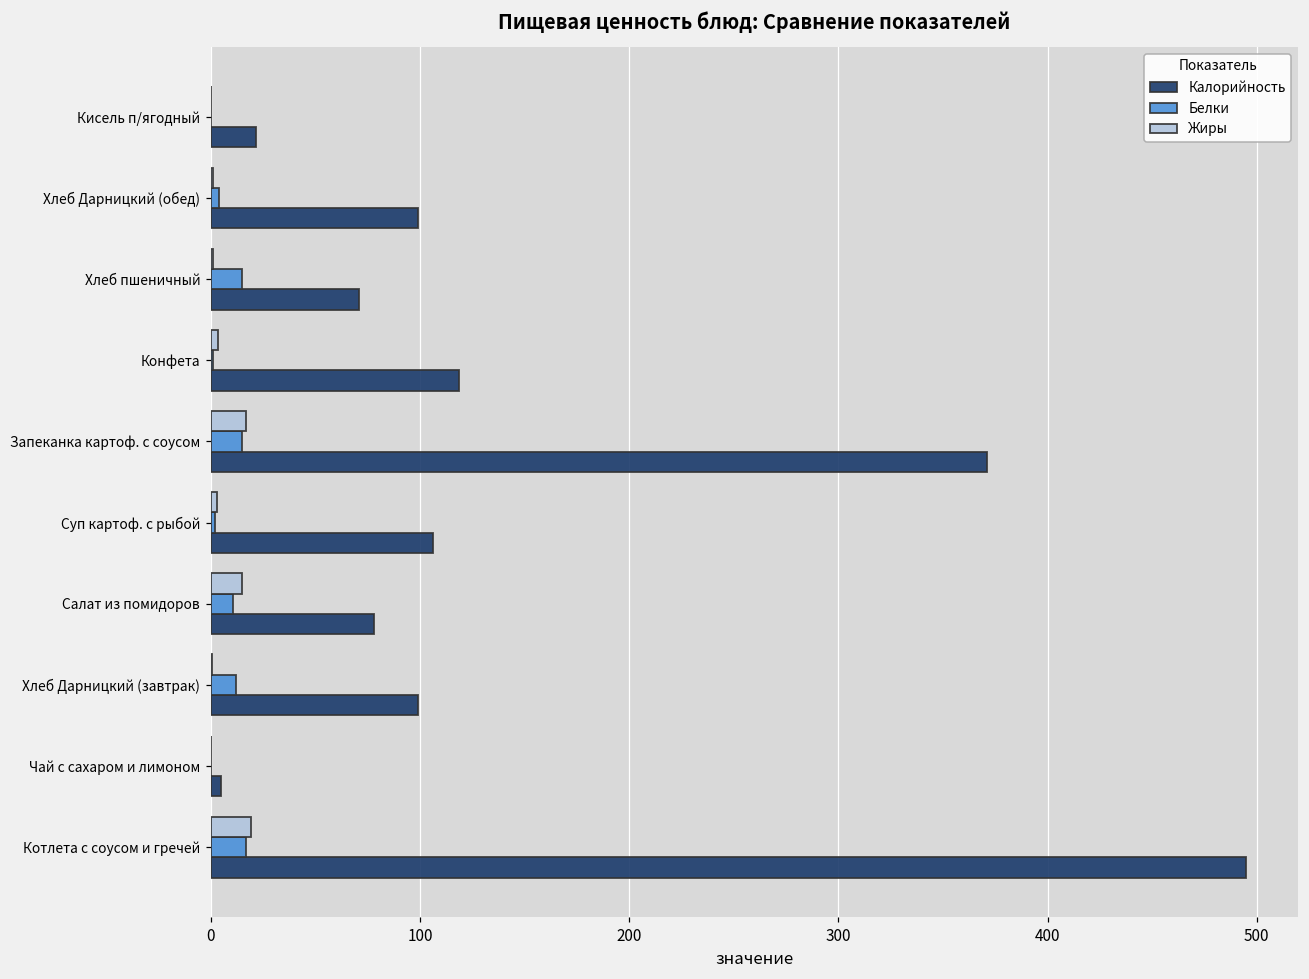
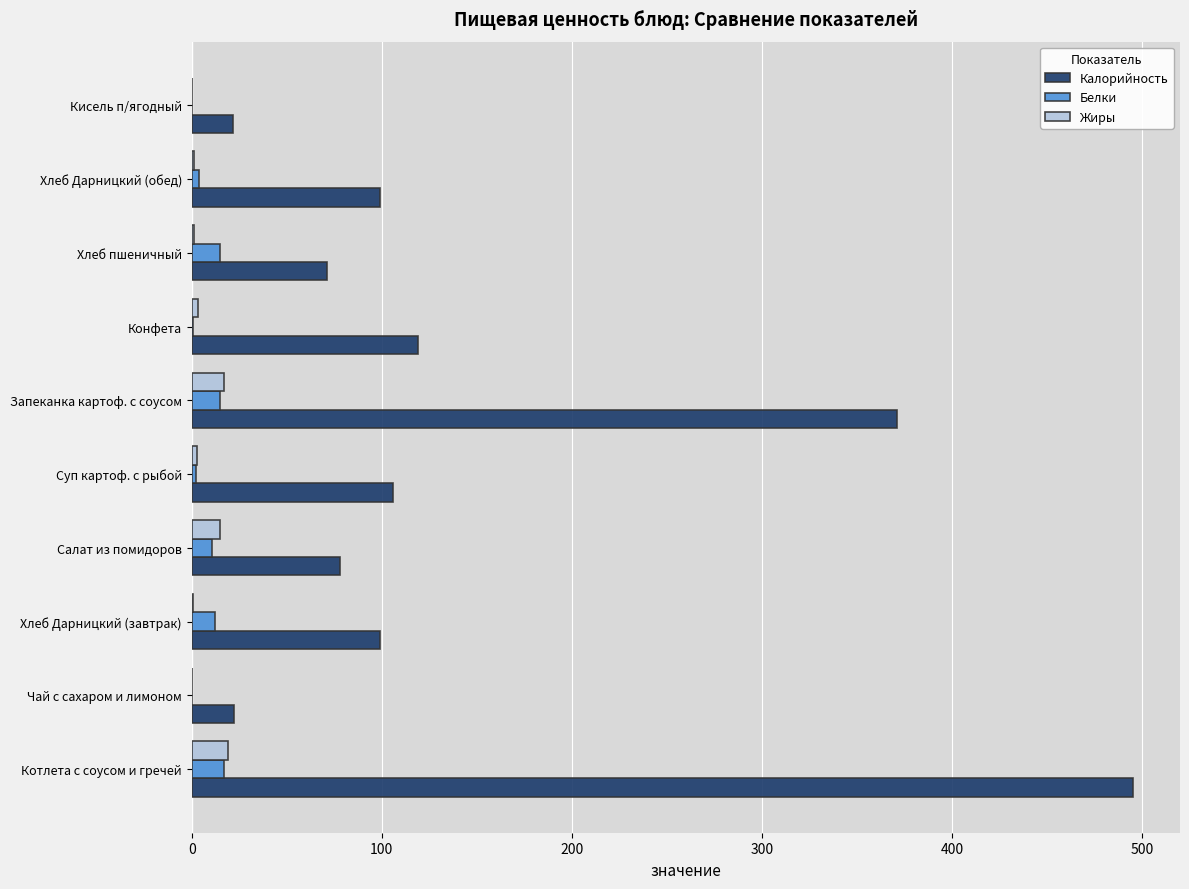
Калорийность, Чай с сахаром и лимоном: 5 -> 22
